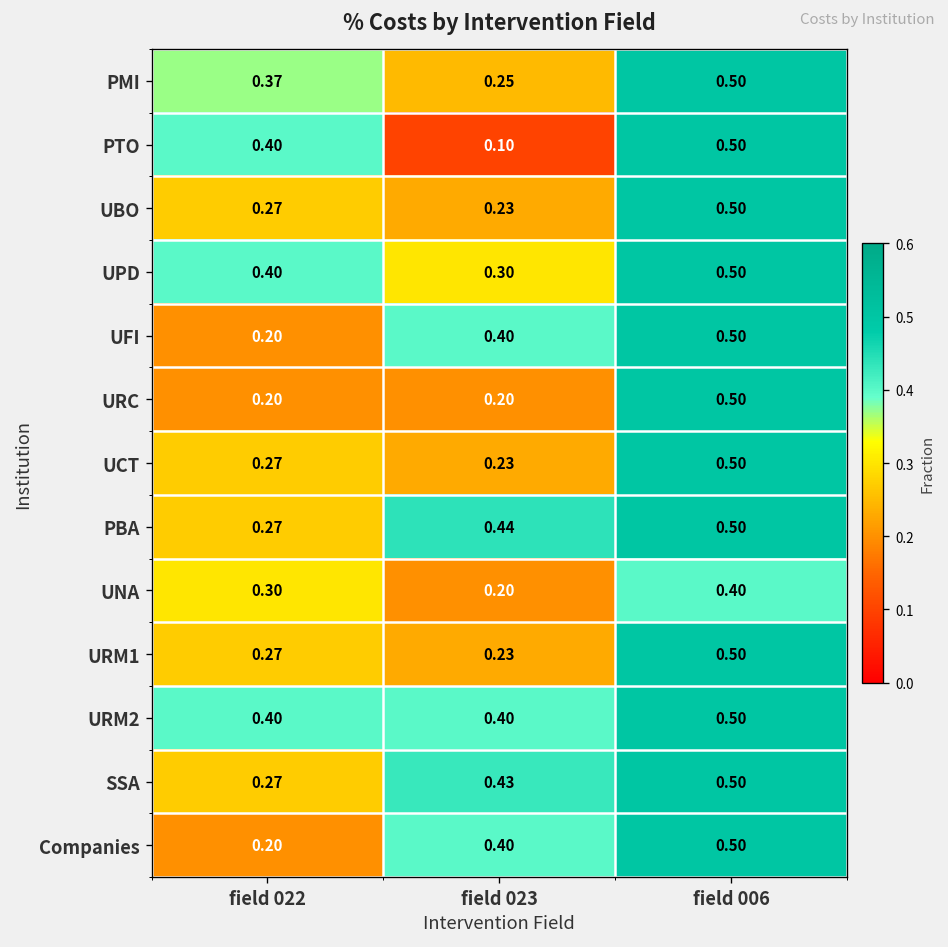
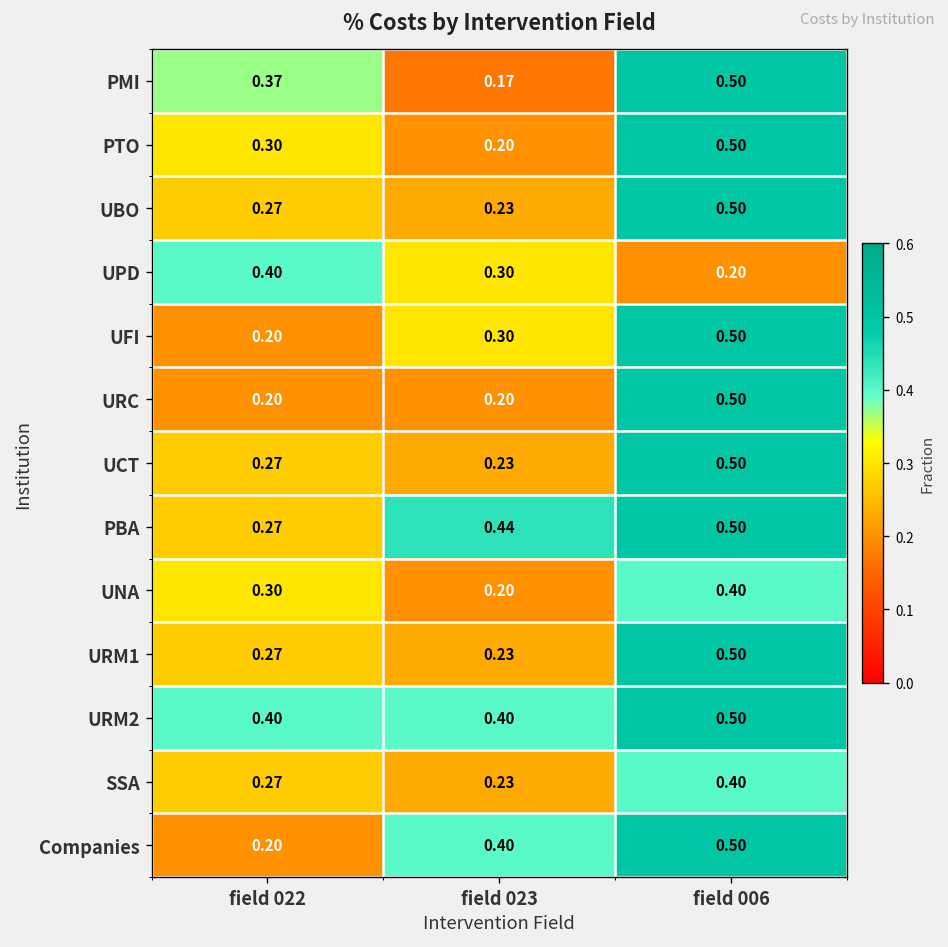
PMI, field 023: 0.25 -> 0.17
PTO, field 022: 0.40 -> 0.30
PTO, field 023: 0.10 -> 0.20
UPD, field 006: 0.50 -> 0.20
UFI, field 023: 0.40 -> 0.30
SSA, field 023: 0.43 -> 0.23
SSA, field 006: 0.50 -> 0.40
